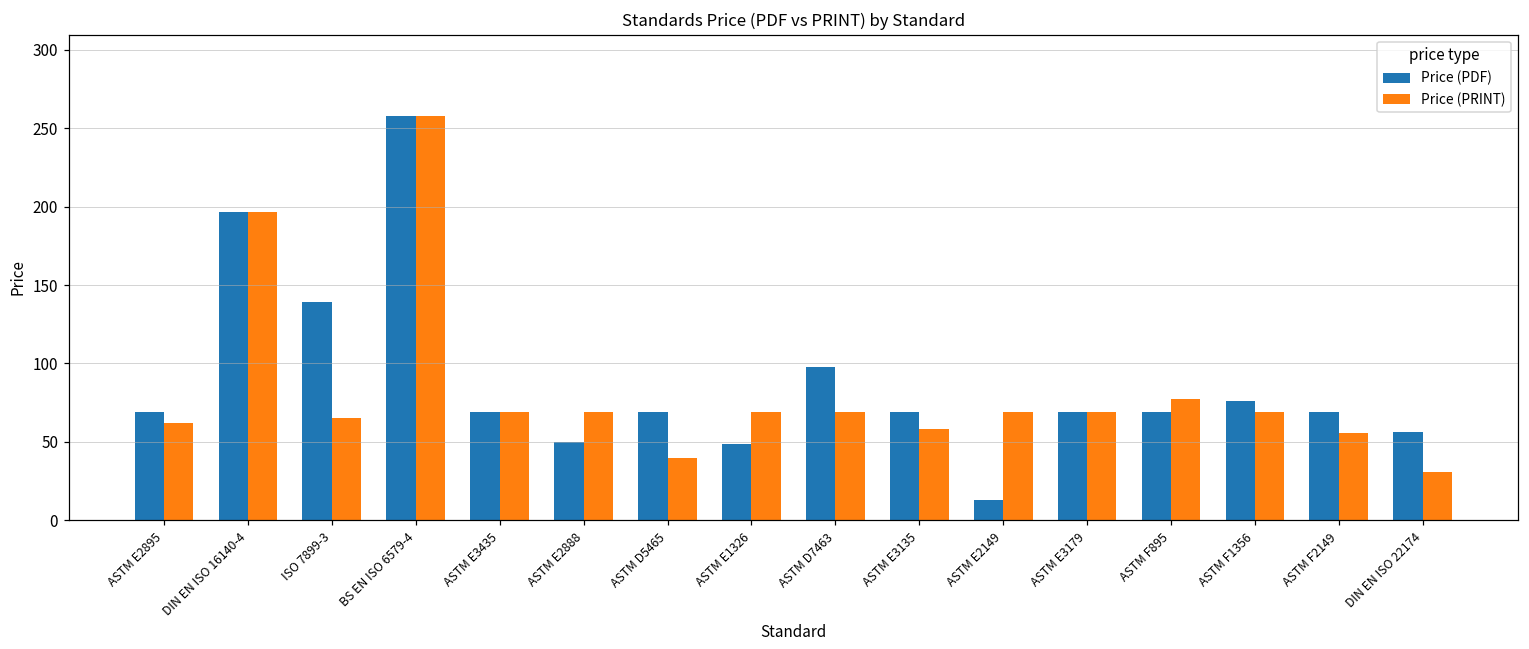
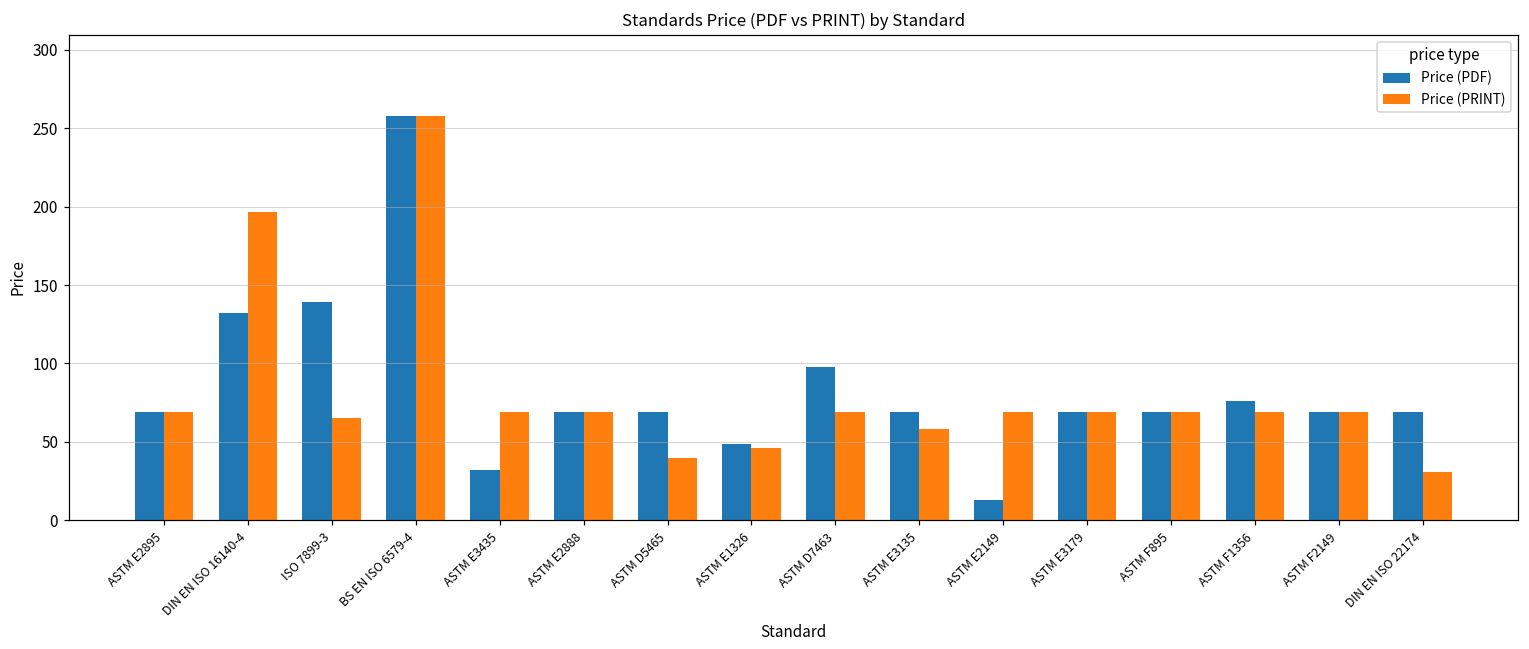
Price (PRINT), ASTM E2895: 62 -> 69
Price (PDF), DIN EN ISO 16140-4: 197 -> 132
Price (PDF), ASTM E3435: 69 -> 32
Price (PDF), ASTM E2888: 50 -> 69
Price (PRINT), ASTM E1326: 69 -> 46
Price (PRINT), ASTM F895: 77 -> 69
Price (PRINT), ASTM F2149: 56 -> 69
Price (PDF), DIN EN ISO 22174: 56 -> 69
